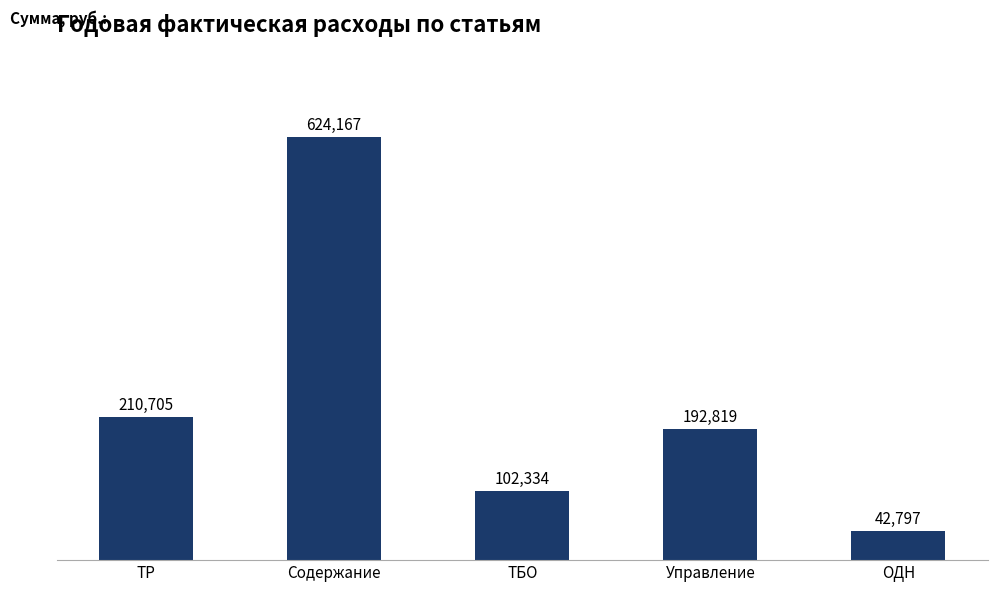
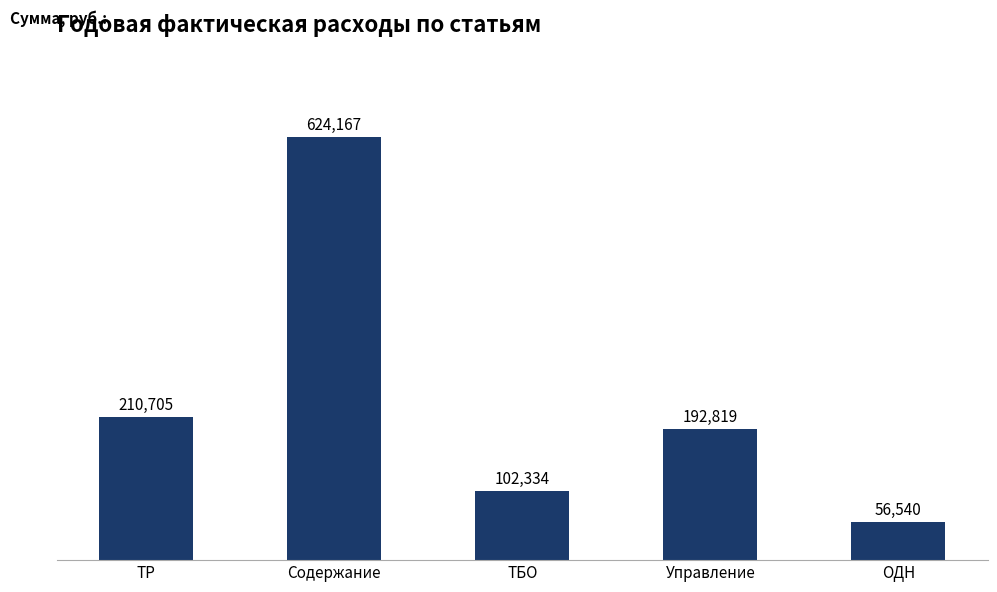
ОДН: 42,797 -> 56,540
